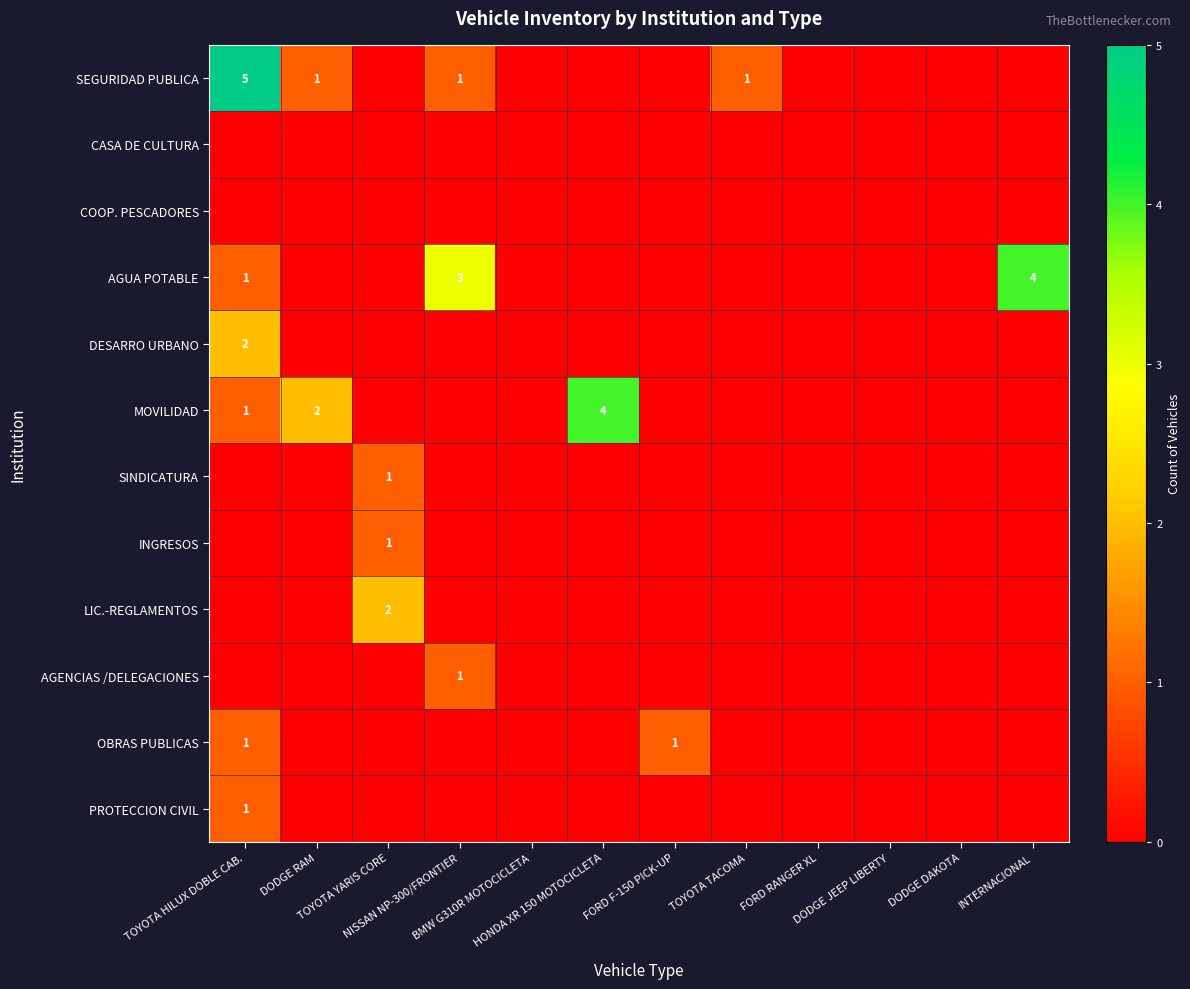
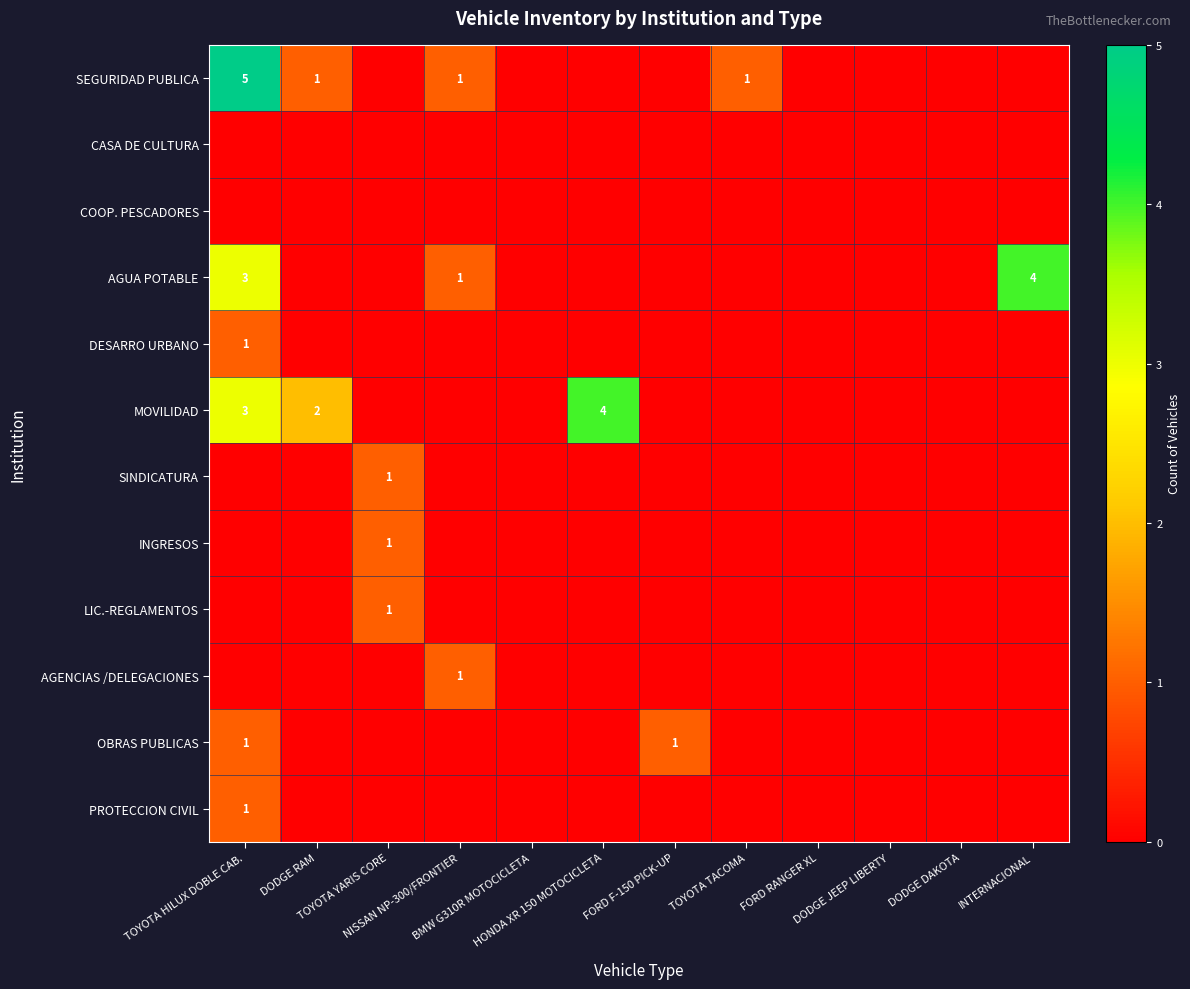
AGUA POTABLE, TOYOTA HILUX DOBLE CAB.: 1 -> 3
AGUA POTABLE, NISSAN NP-300/FRONTIER: 3 -> 1
DESARRO URBANO, TOYOTA HILUX DOBLE CAB.: 2 -> 1
MOVILIDAD, TOYOTA HILUX DOBLE CAB.: 1 -> 3
LIC.-REGLAMENTOS, TOYOTA YARIS CORE: 2 -> 1
